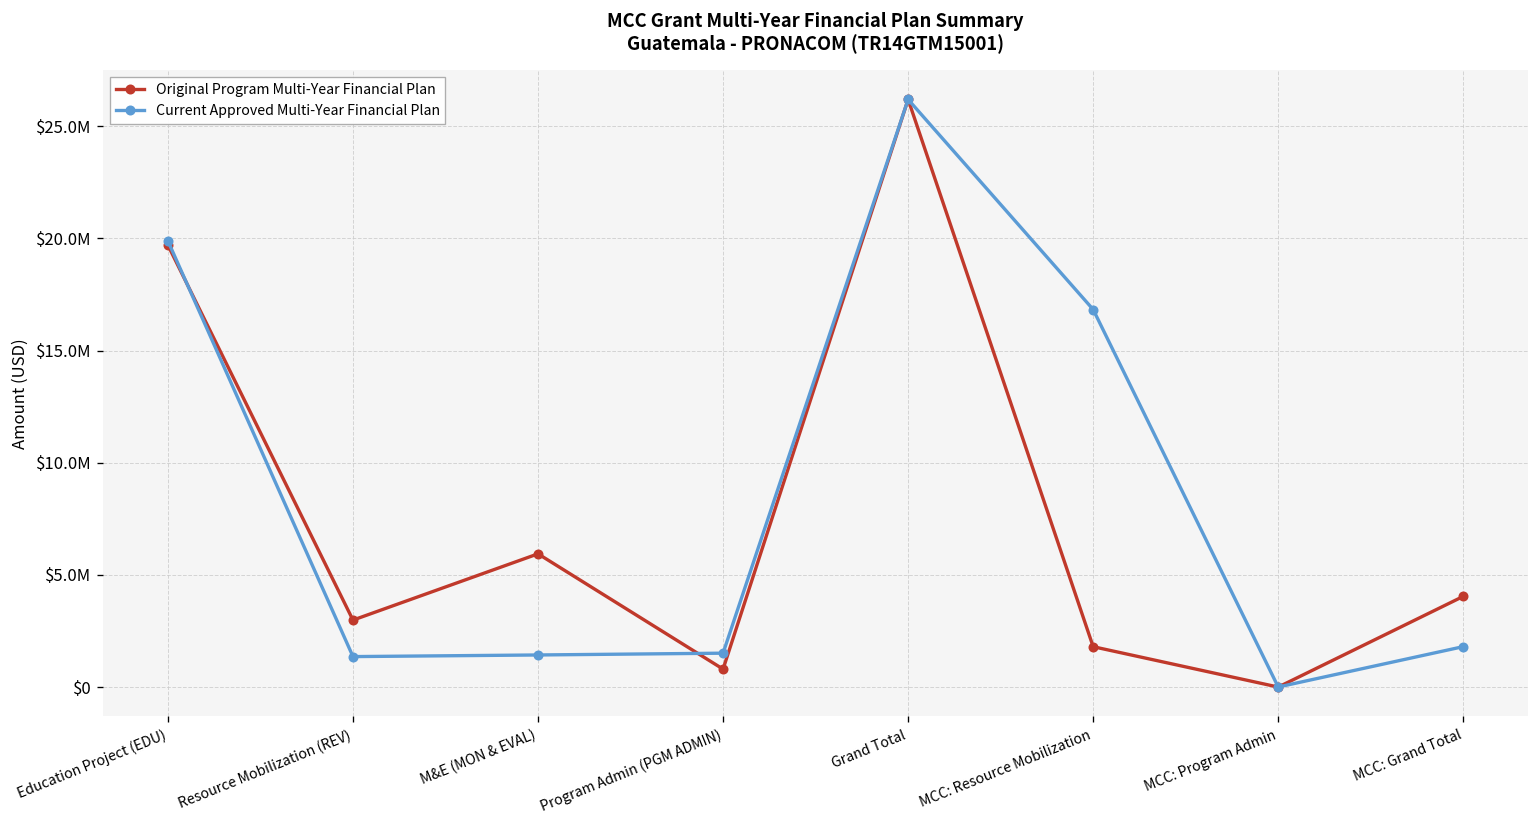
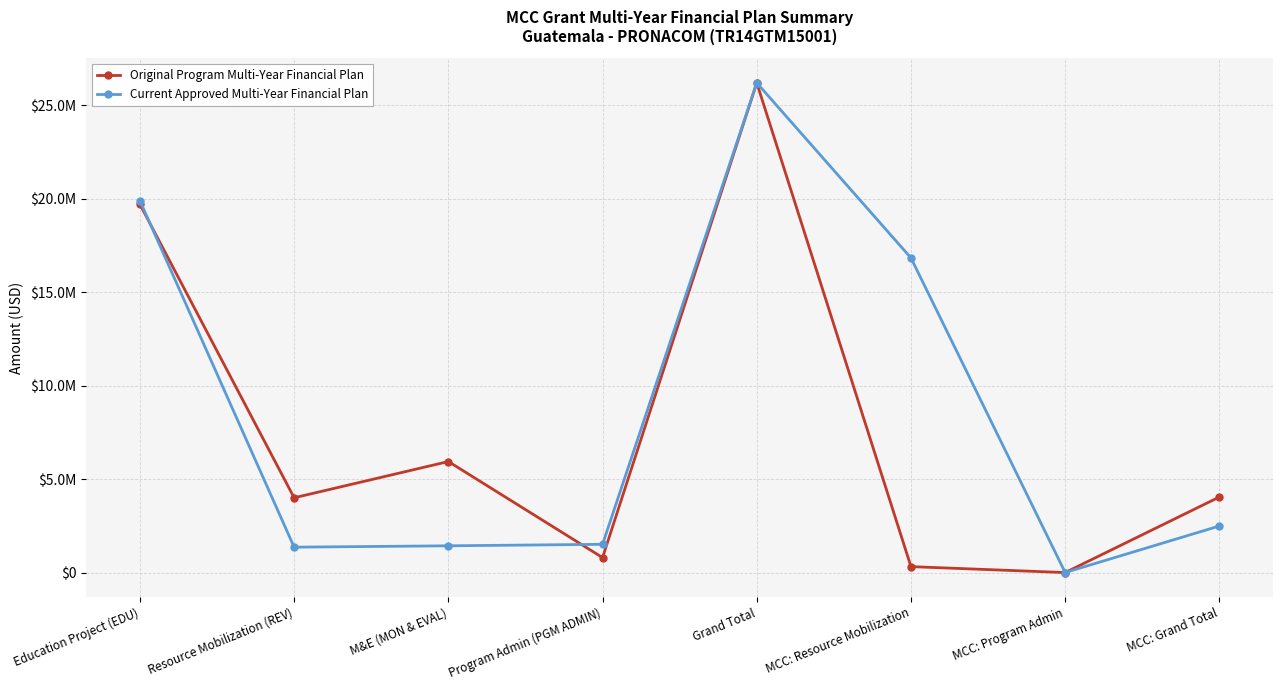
Original Program Multi-Year Financial Plan, Resource Mobilization (REV): $3000000 -> $4000000
Original Program Multi-Year Financial Plan, MCC: Resource Mobilization: $1800000 -> $300000
Current Approved Multi-Year Financial Plan, MCC: Grand Total: $1800000 -> $2500000
